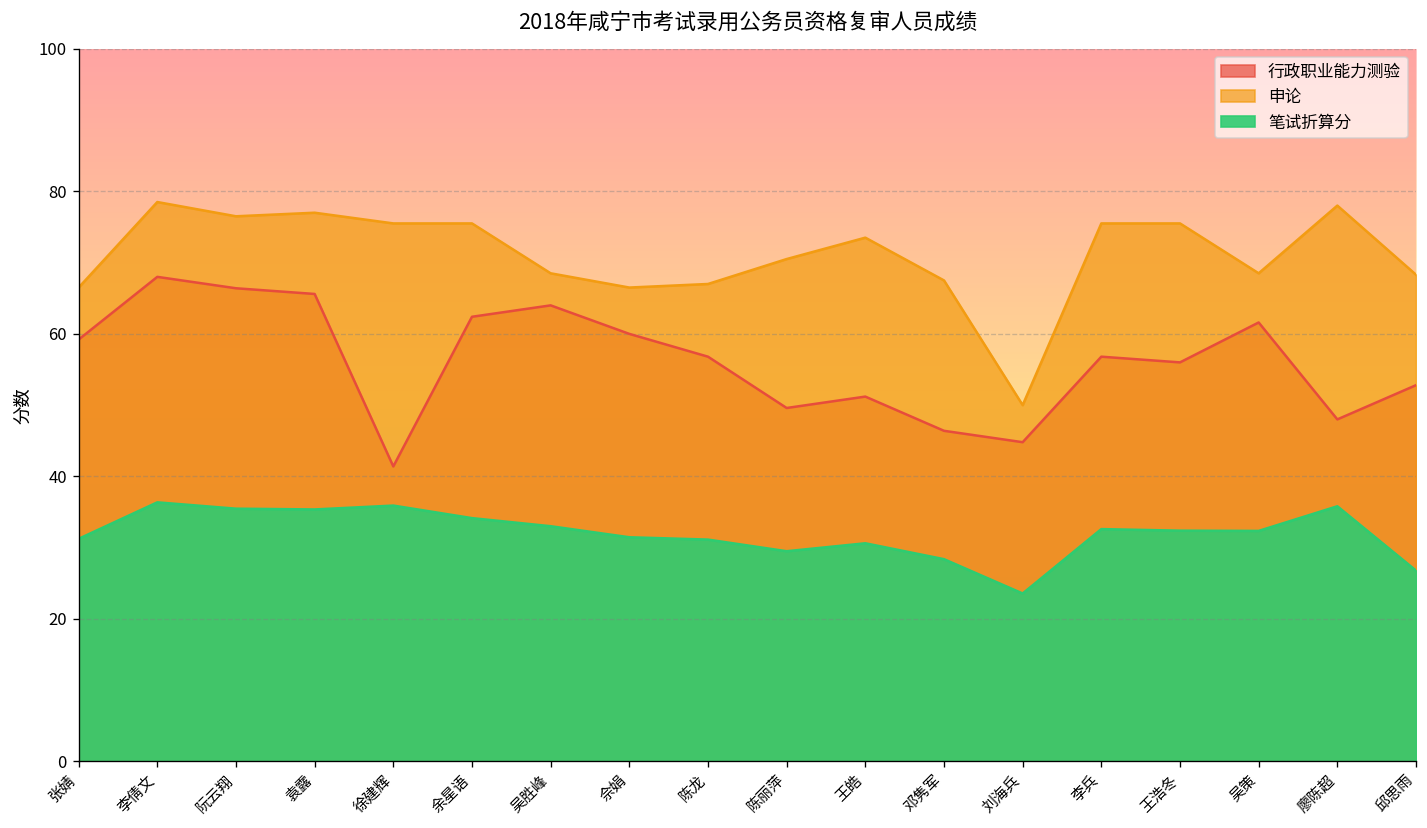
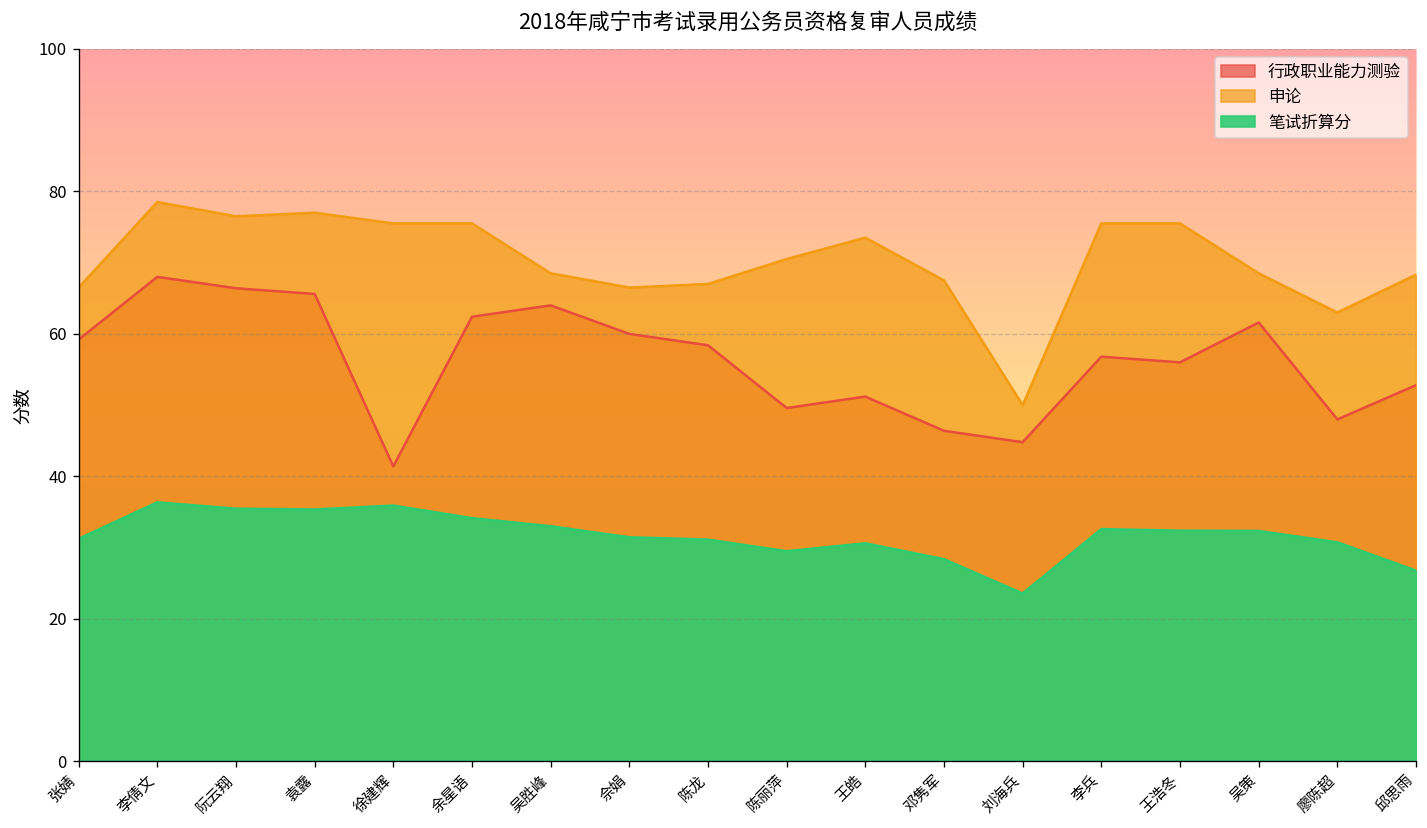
行政职业能力测验, 陈龙: 57 -> 58
申论, 廖陈超: 78 -> 63
笔试折算分, 廖陈超: 36 -> 31
